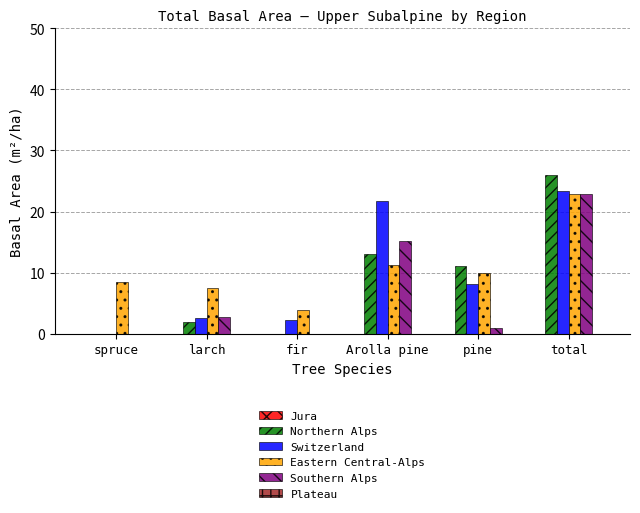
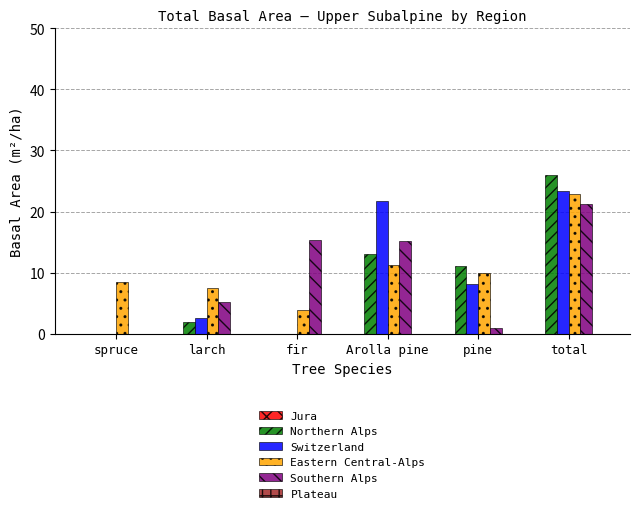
Southern Alps, larch: 3 -> 5
Switzerland, fir: 2 -> 0
Southern Alps, fir: 0 -> 15
Southern Alps, total: 23 -> 21
